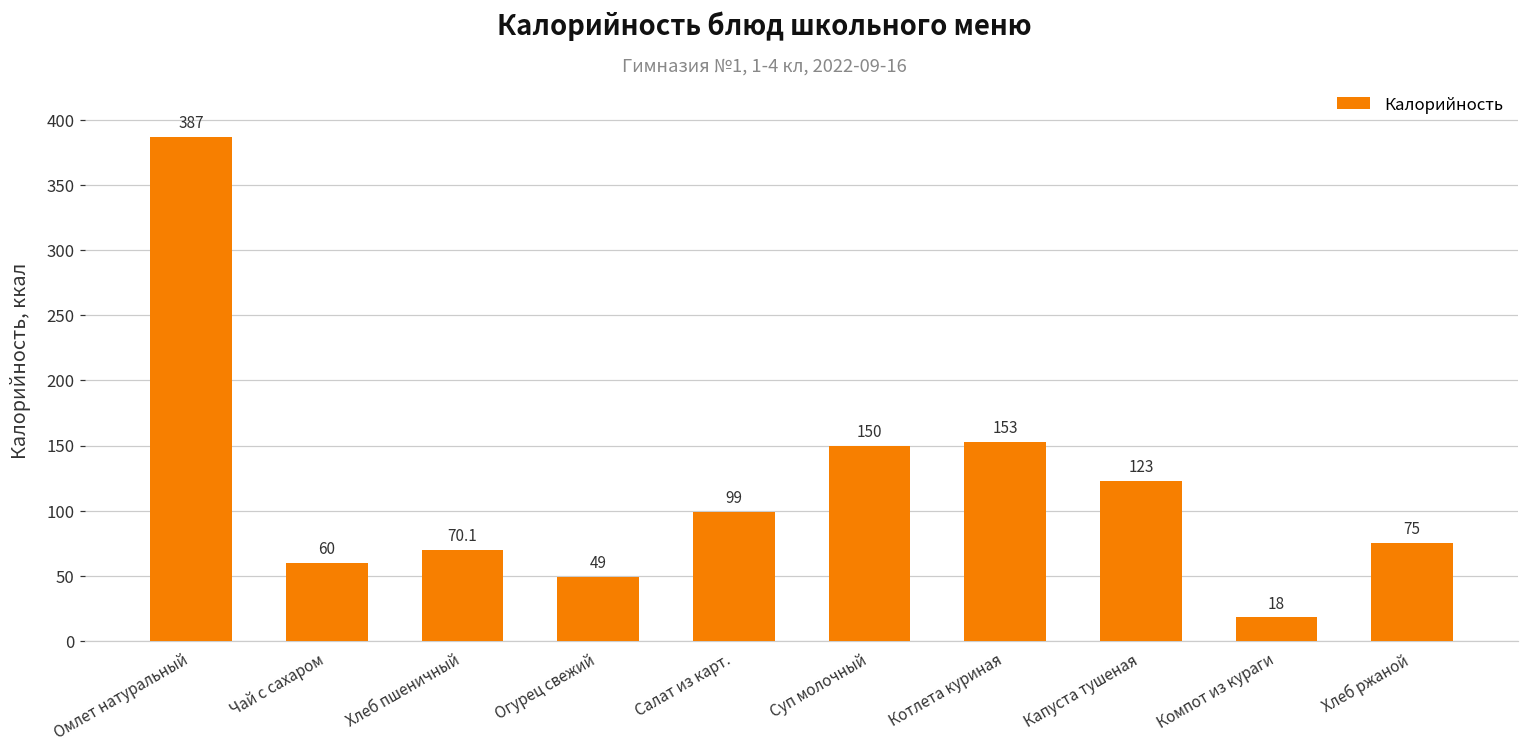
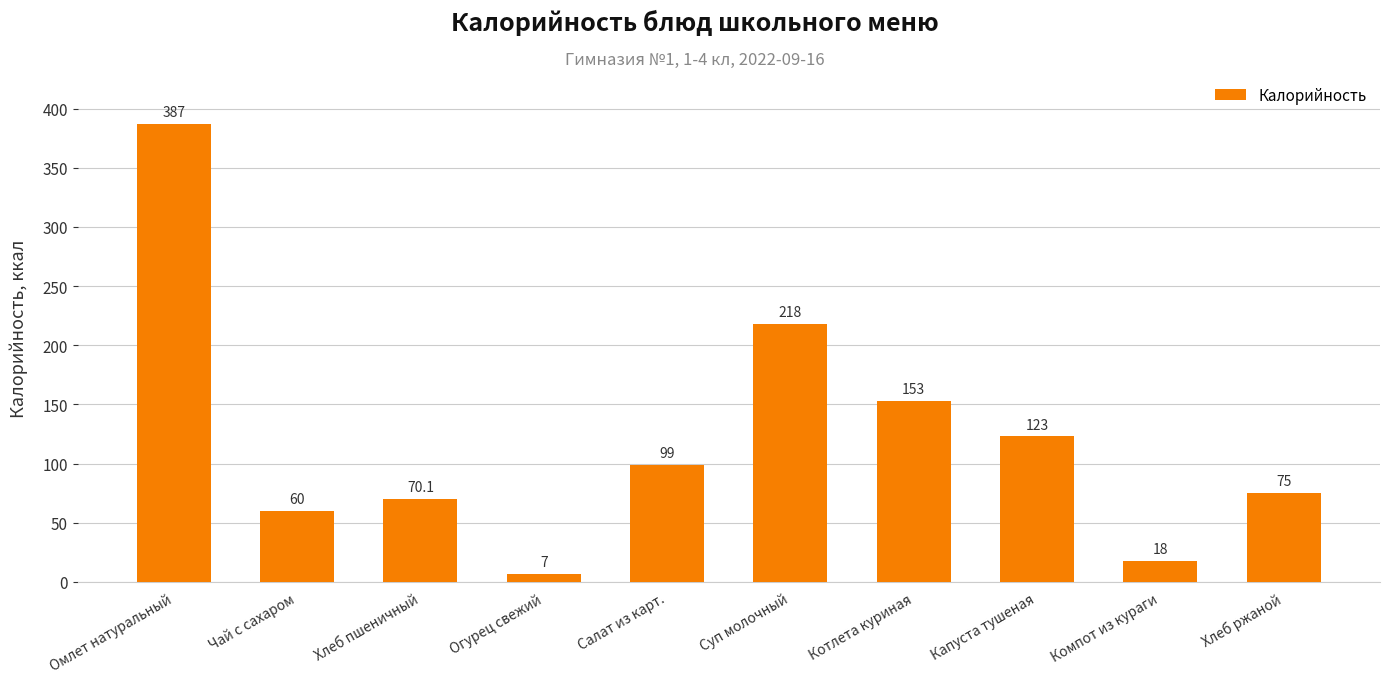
Огурец свежий: 49 -> 7
Суп молочный: 150 -> 218
